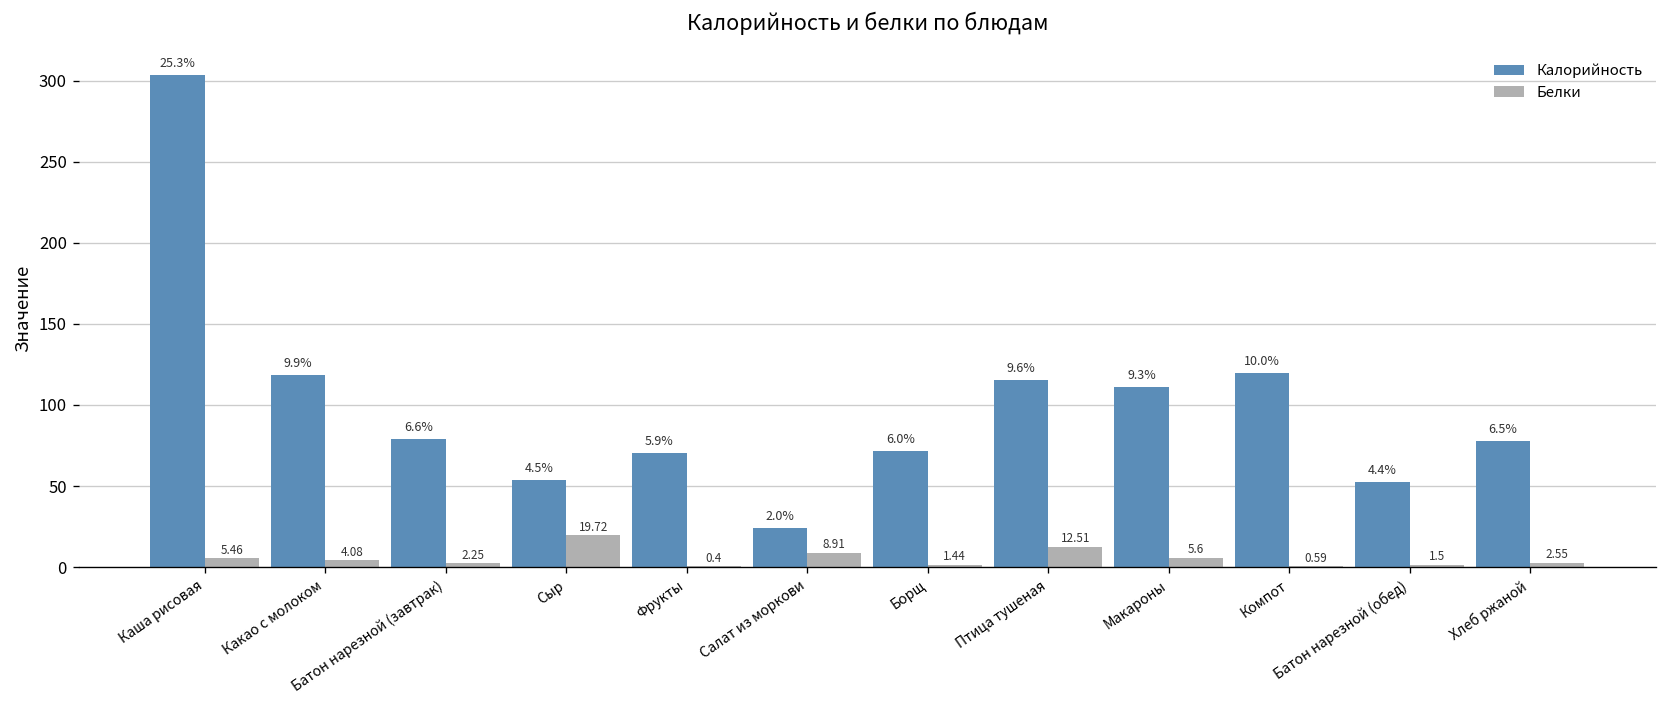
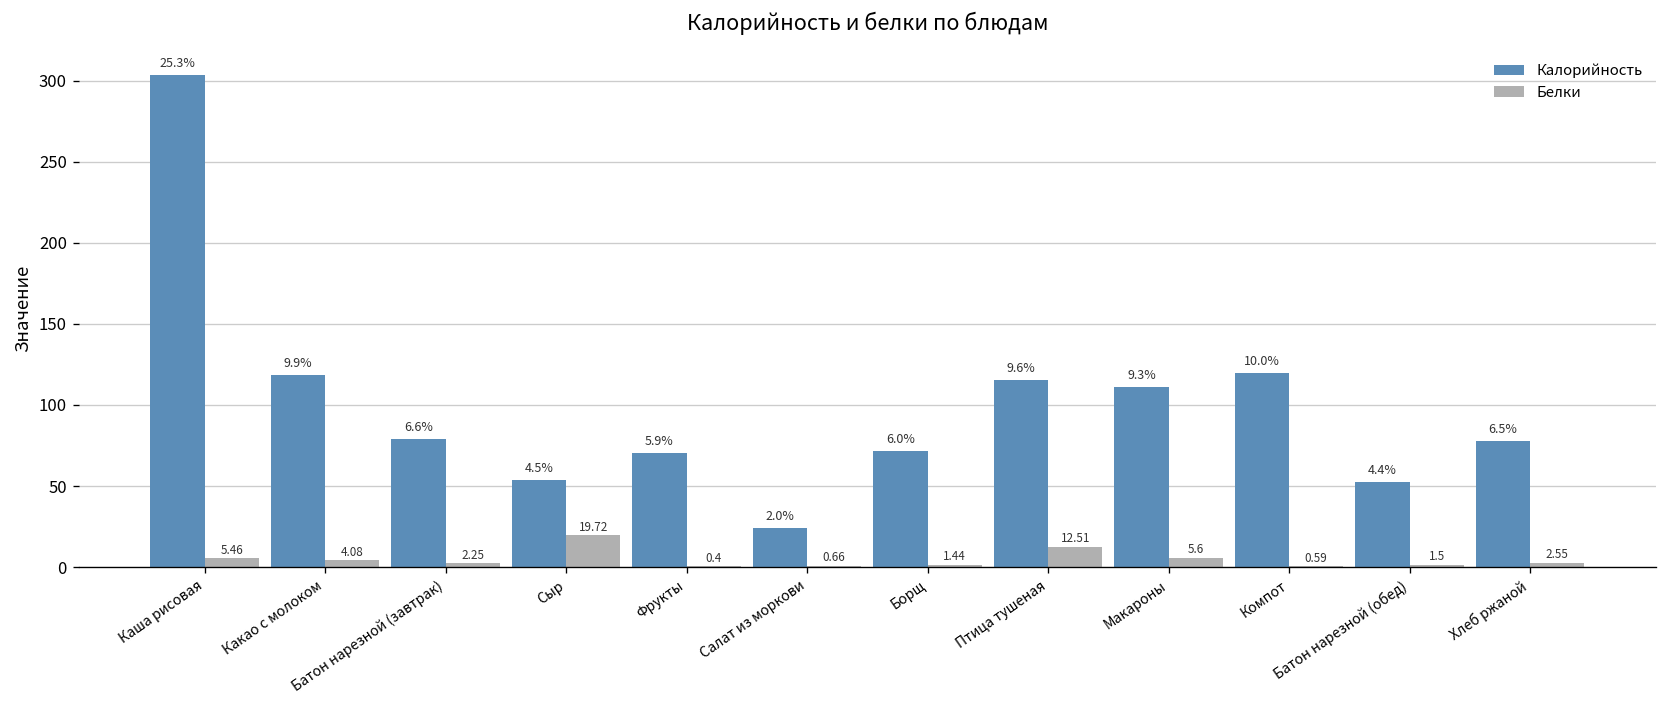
Белки, Салат из моркови: 8.91 -> 0.66
